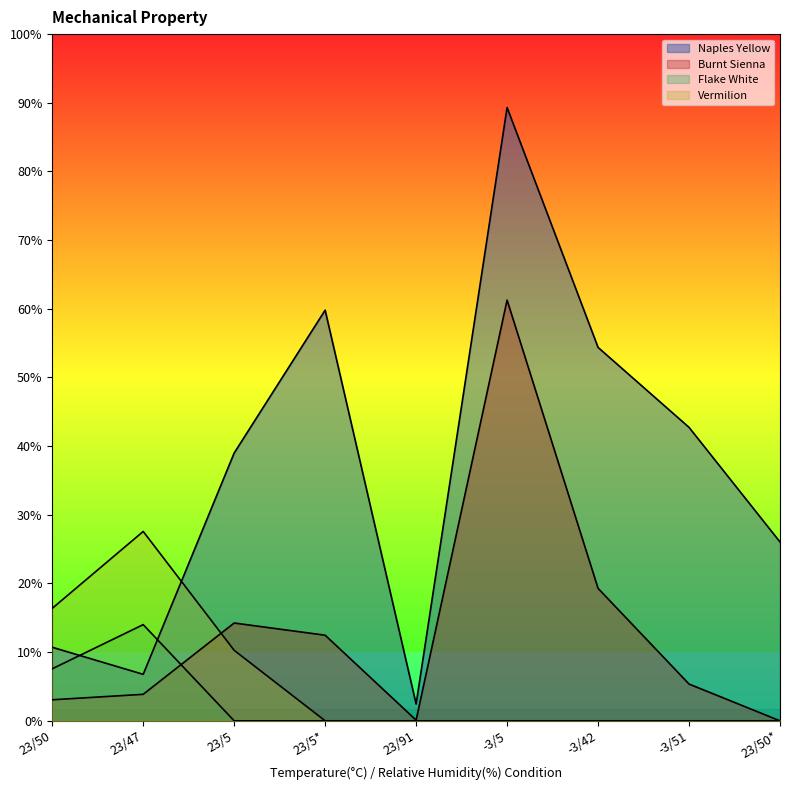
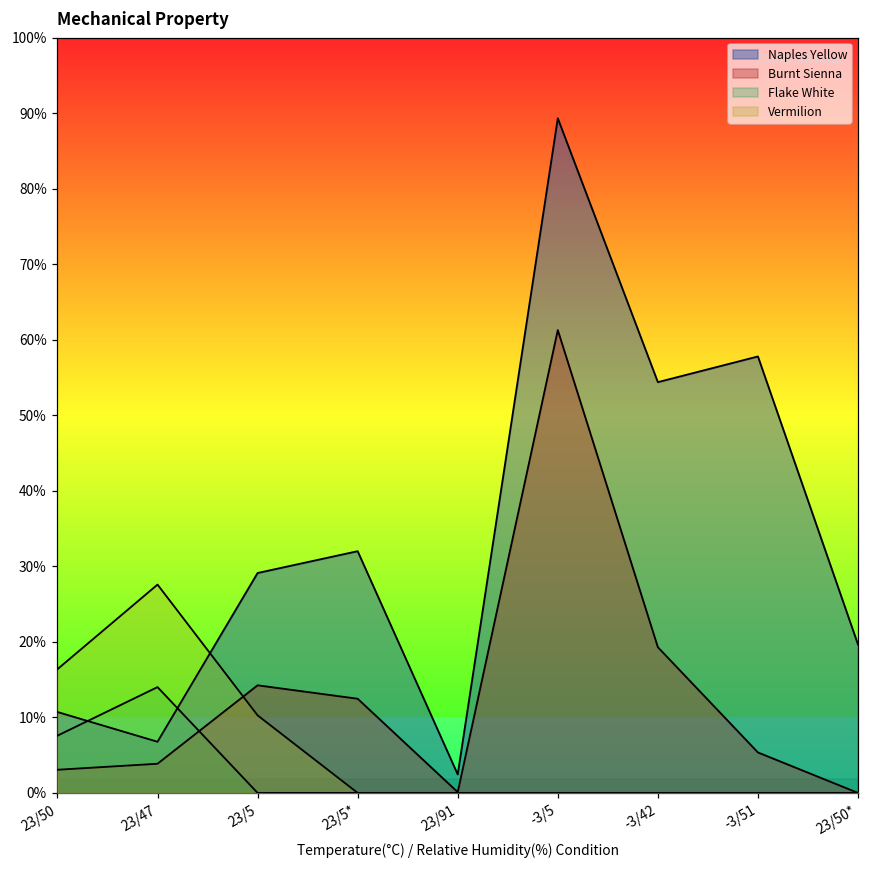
Naples Yellow, 23/5: 39% -> 29%
Naples Yellow, 23/5*: 60% -> 32%
Naples Yellow, -3/51: 43% -> 58%
Naples Yellow, 23/50*: 26% -> 20%
